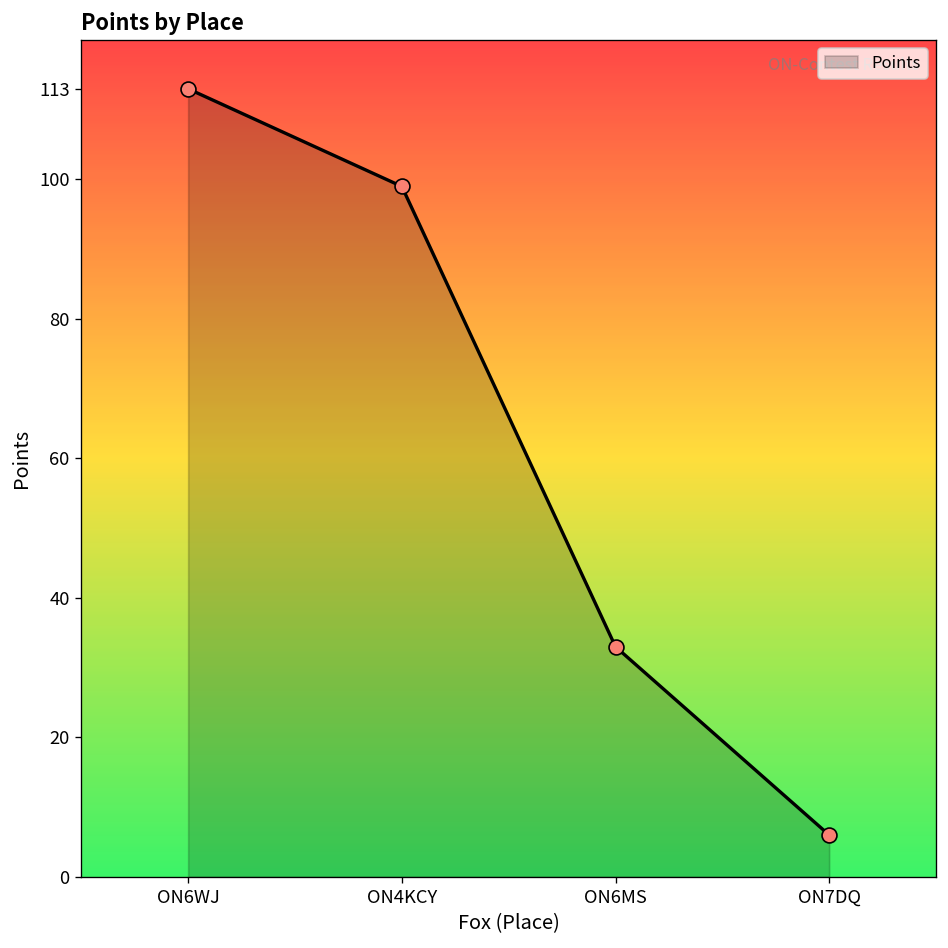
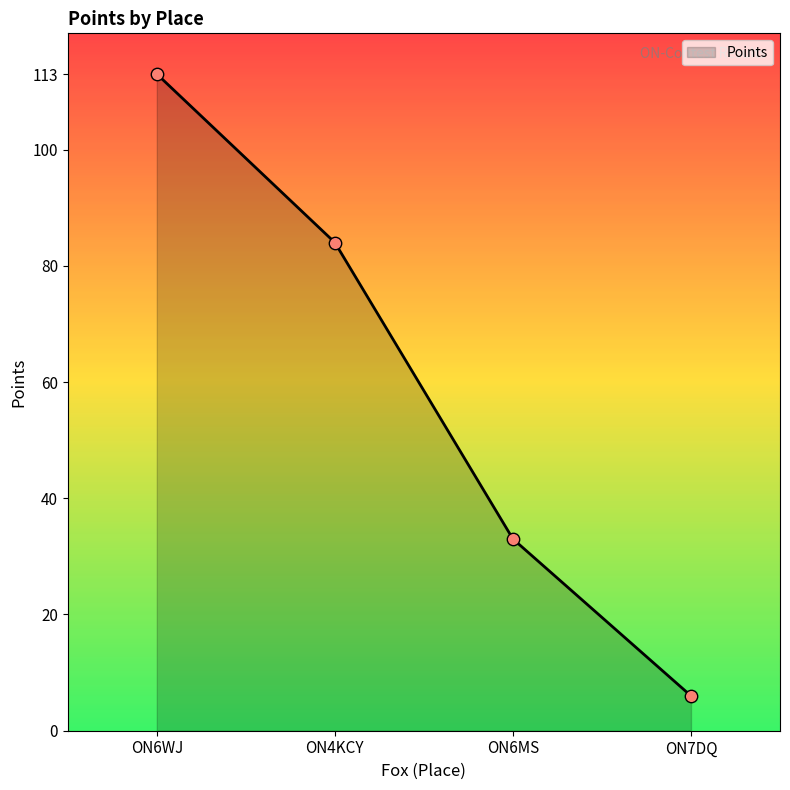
ON4KCY: 99 -> 84
